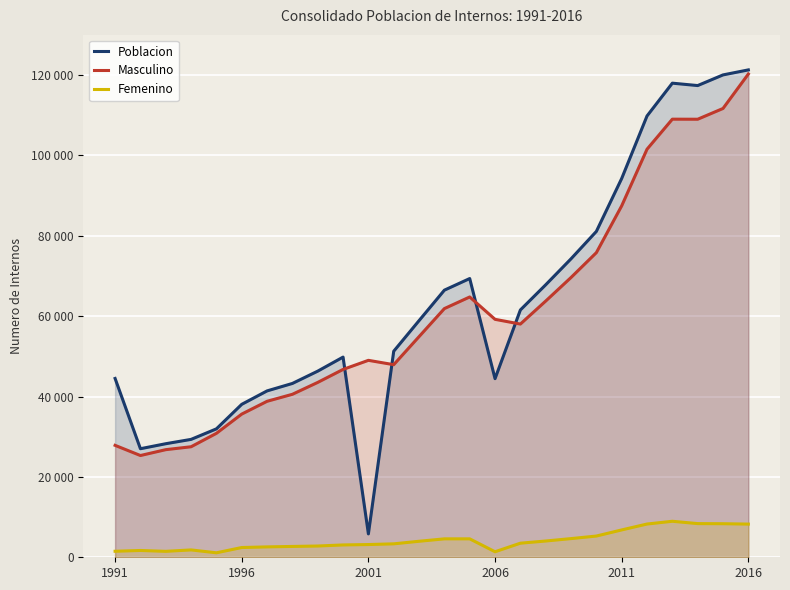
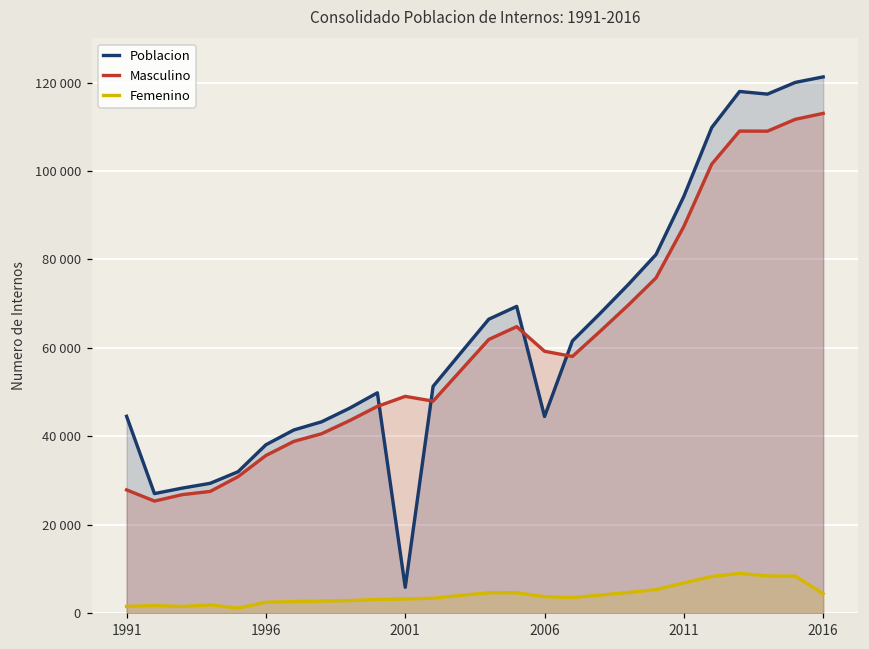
Femenino, 2006: 1000 -> 4000
Masculino, 2016: 120000 -> 113000
Femenino, 2016: 8000 -> 4000
